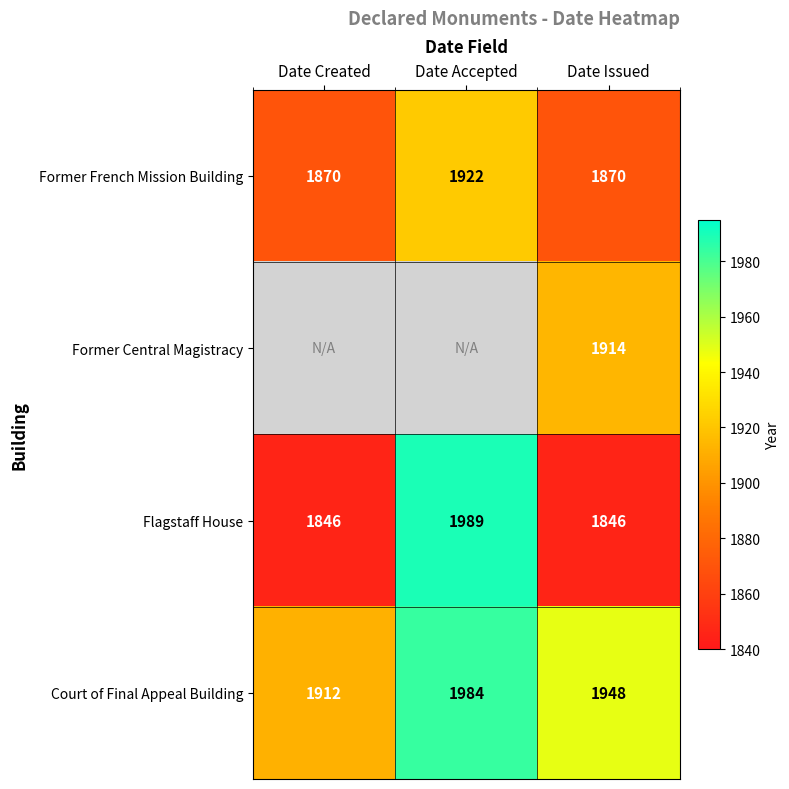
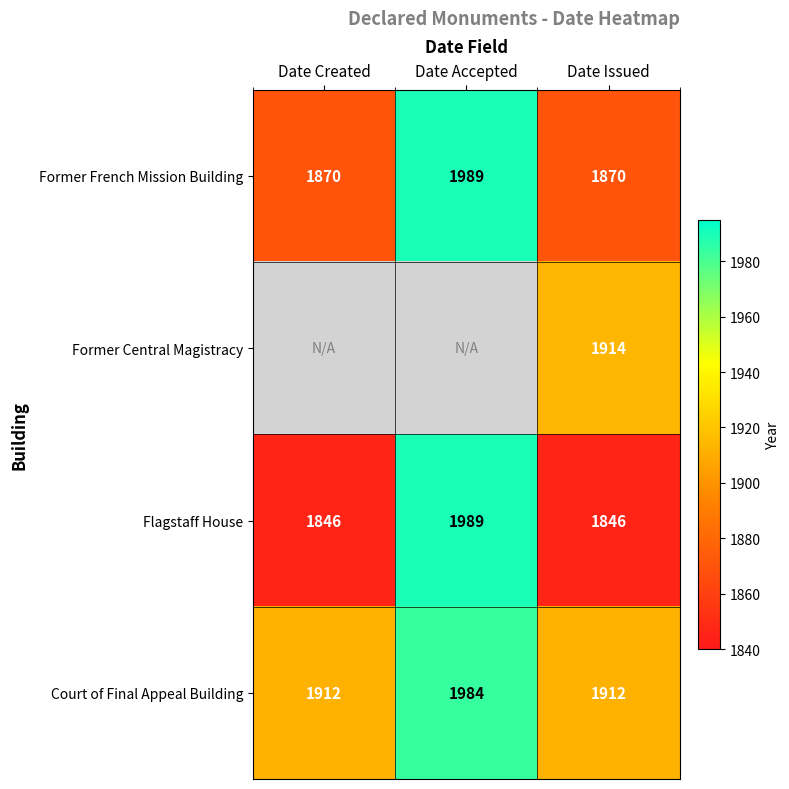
Former French Mission Building, Date Accepted: 1922 -> 1989
Court of Final Appeal Building, Date Issued: 1948 -> 1912
